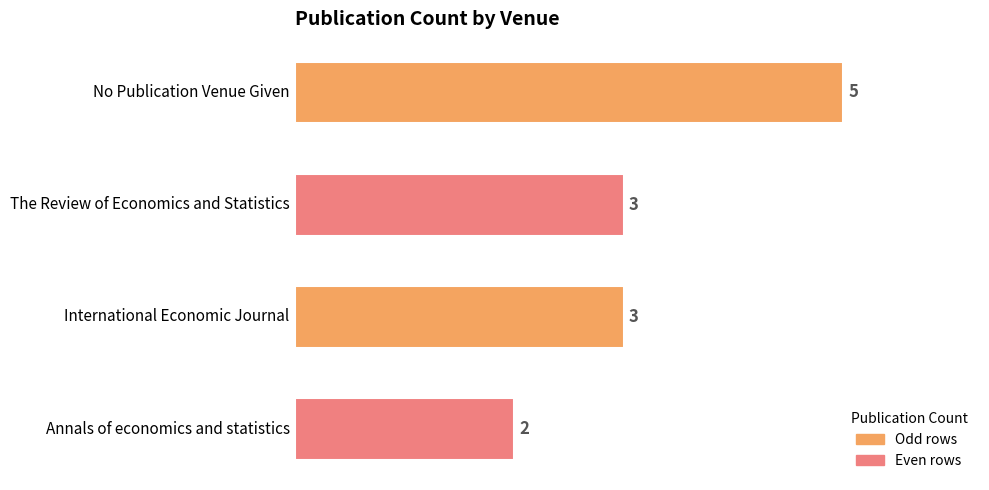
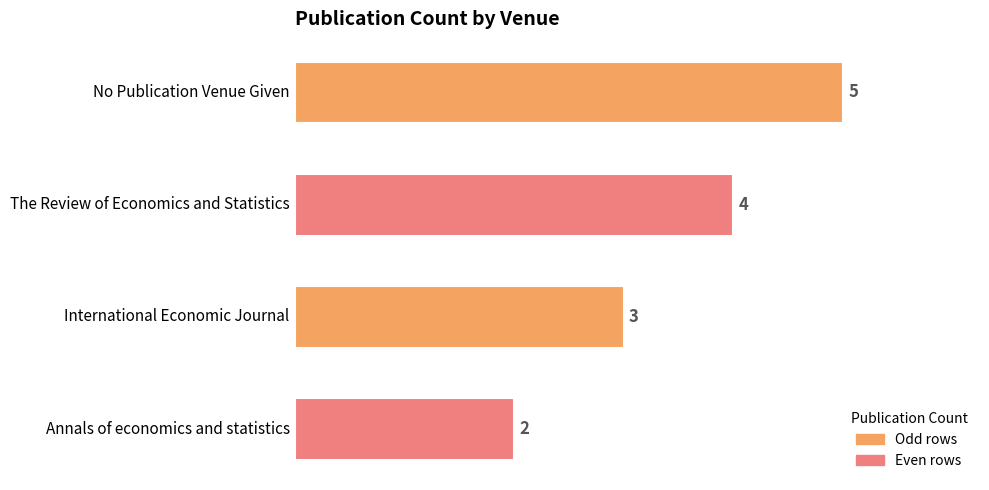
The Review of Economics and Statistics: 3 -> 4
